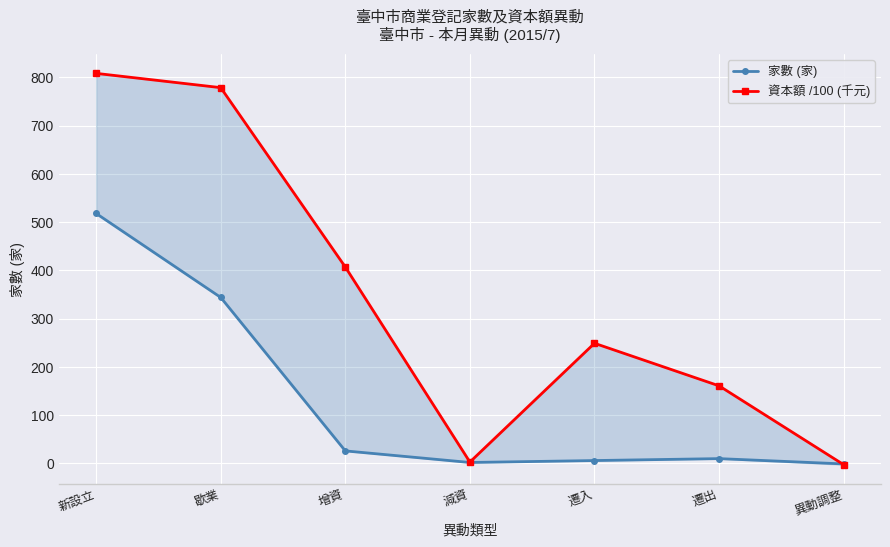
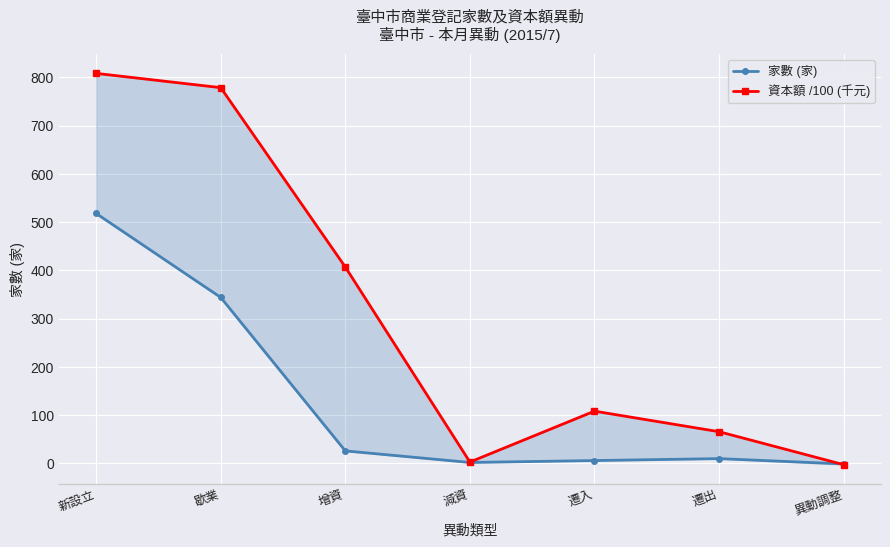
資本額 /100 (千元), 遷入: 250 -> 110
資本額 /100 (千元), 遷出: 160 -> 70
